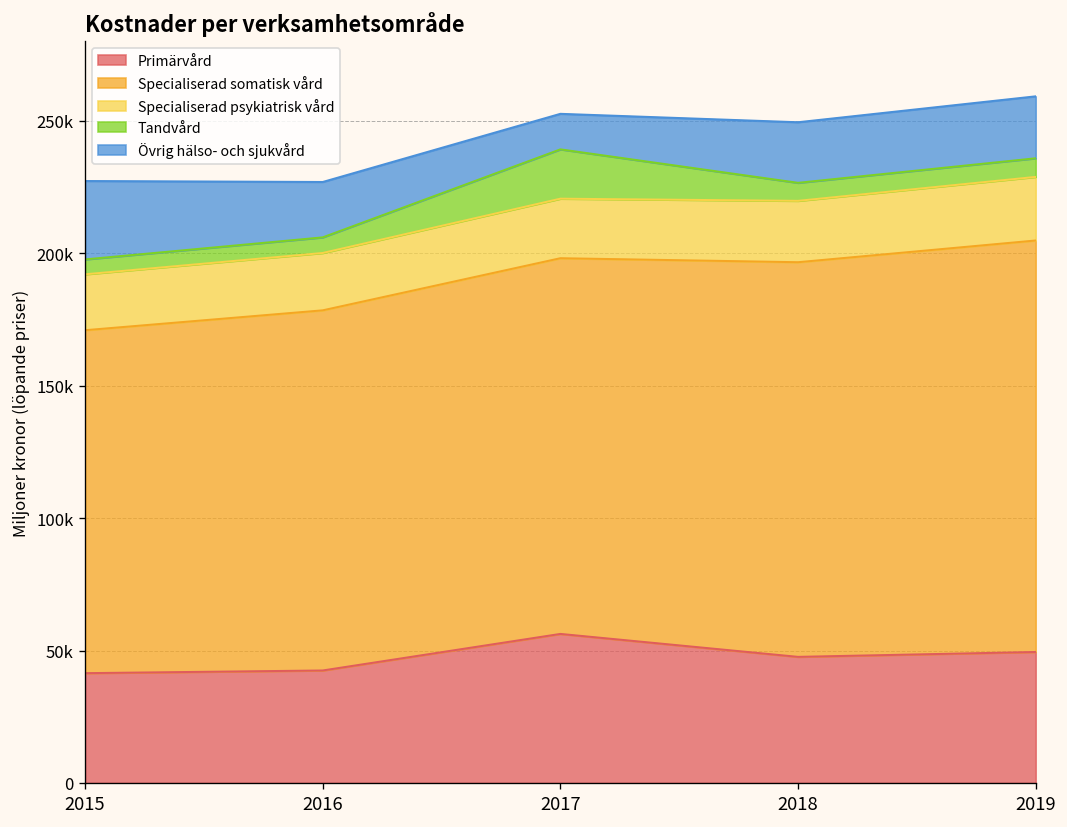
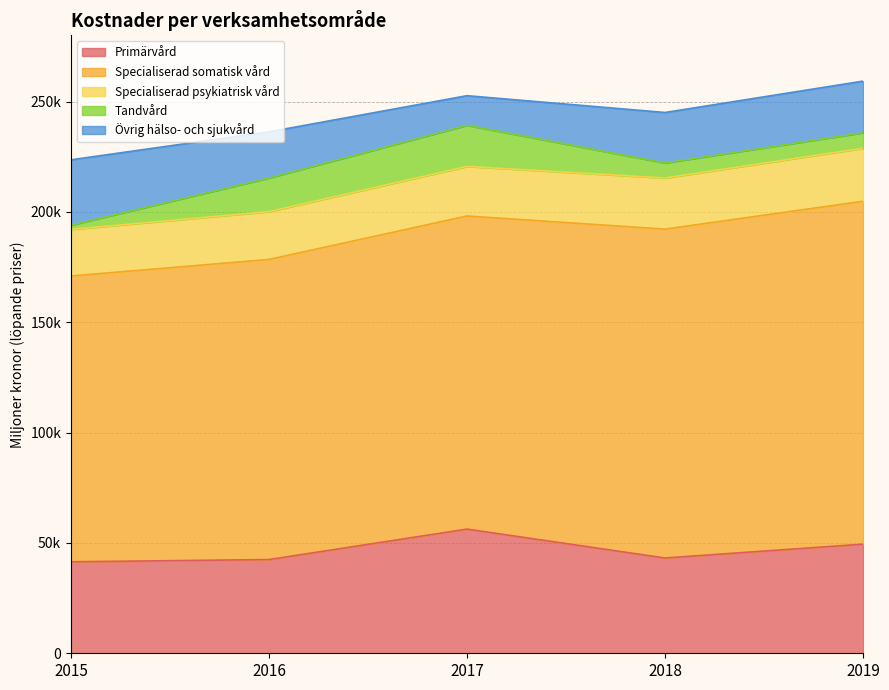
Tandvård, 2015: 6000 -> 2000
Tandvård, 2016: 6000 -> 15000
Primärvård, 2018: 48000 -> 43000
